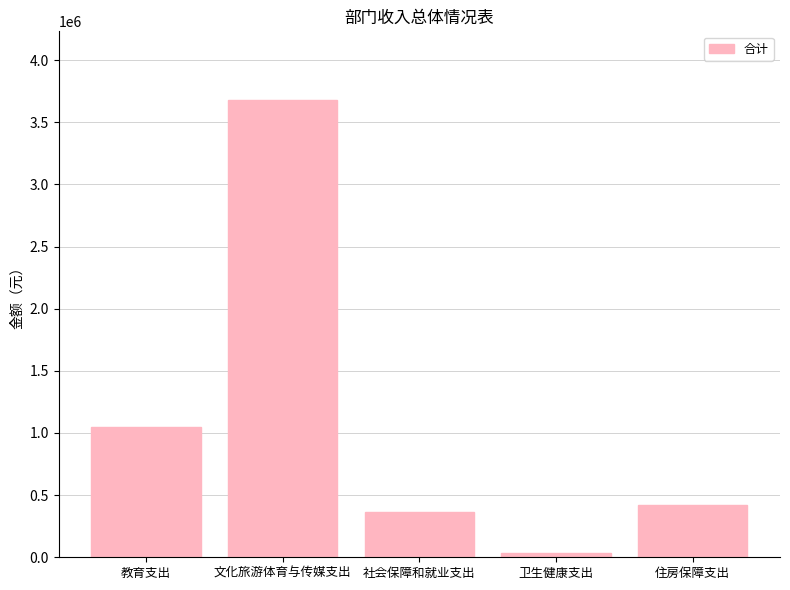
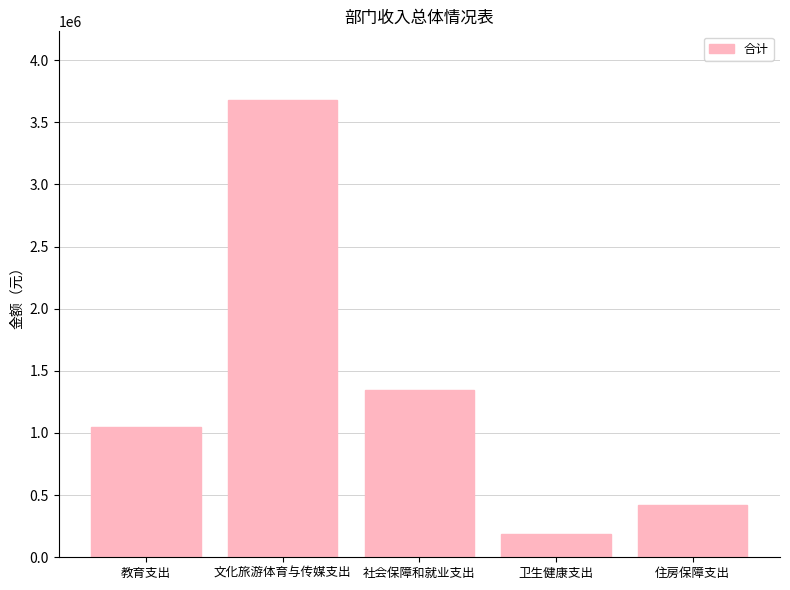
社会保障和就业支出: 370000 -> 1350000
卫生健康支出: 40000 -> 190000
